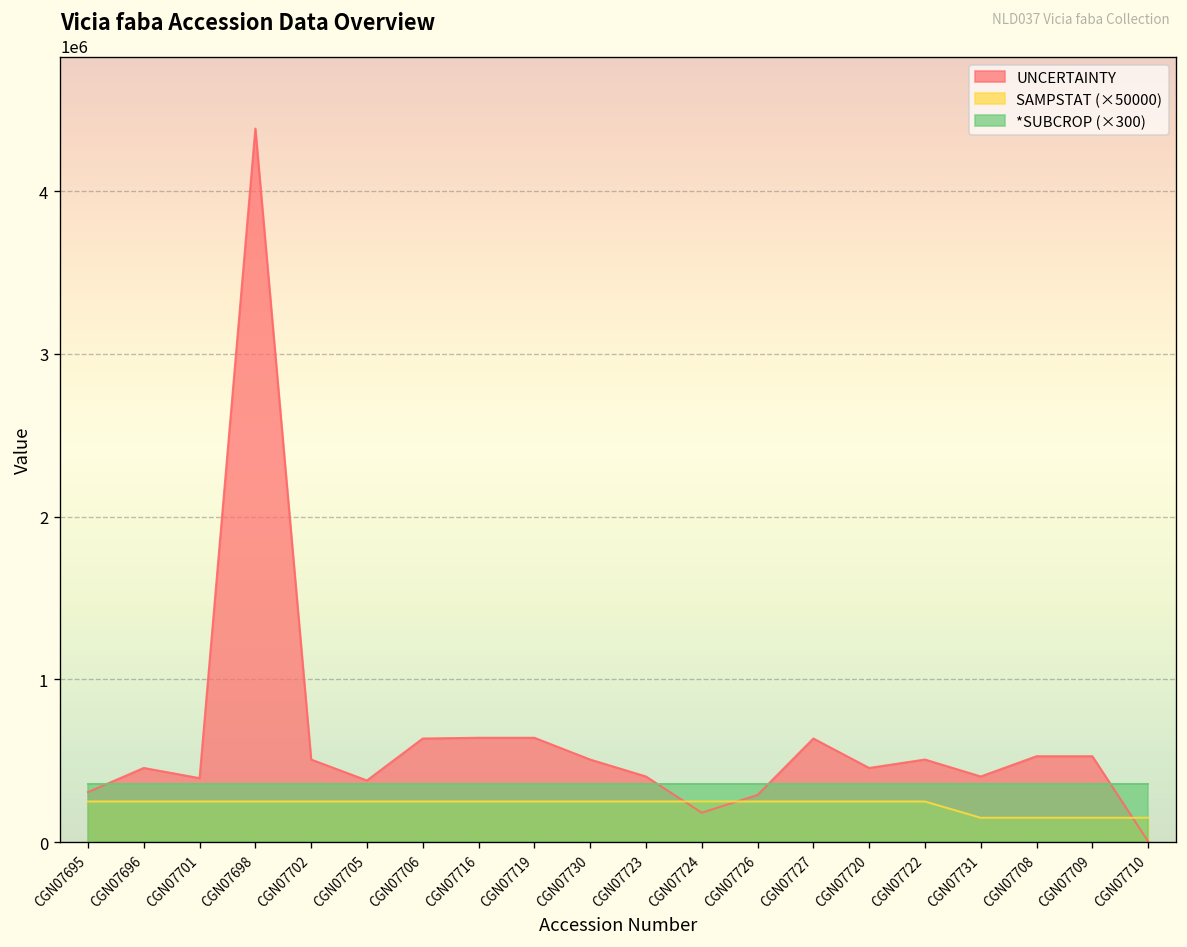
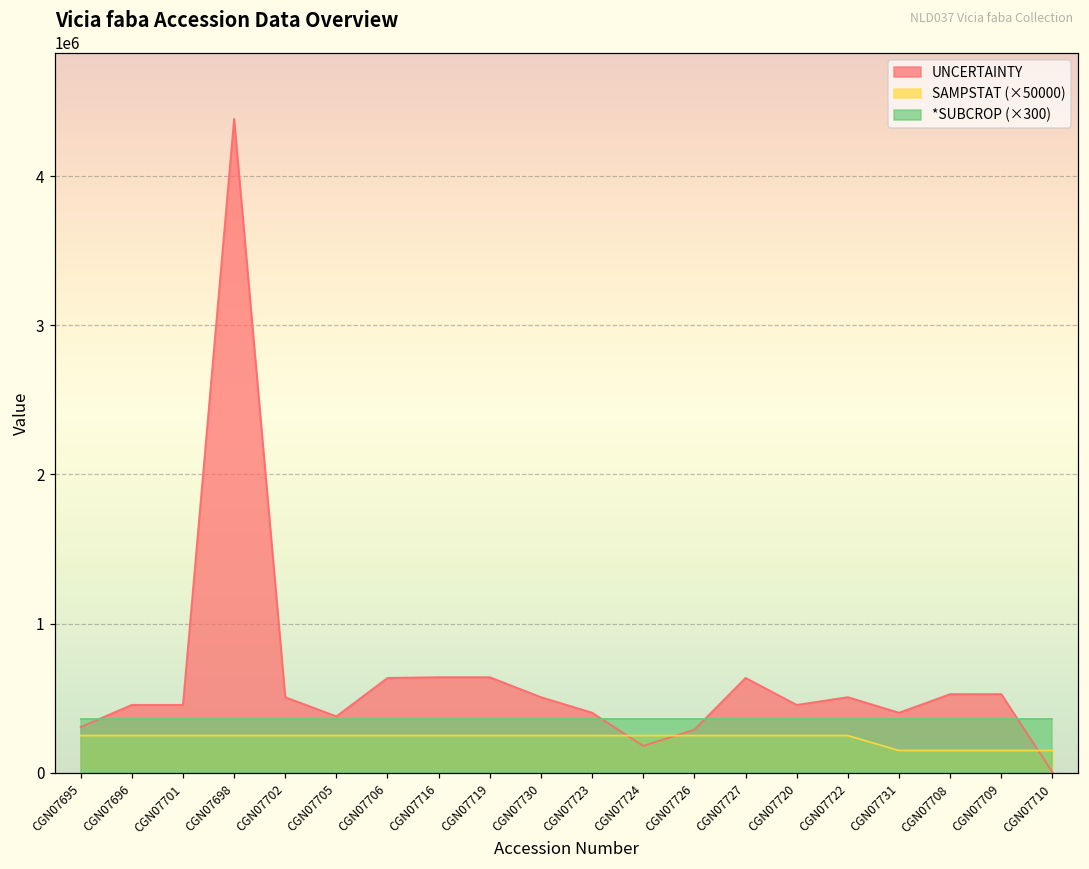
UNCERTAINTY, CGN07701: 390000 -> 460000
